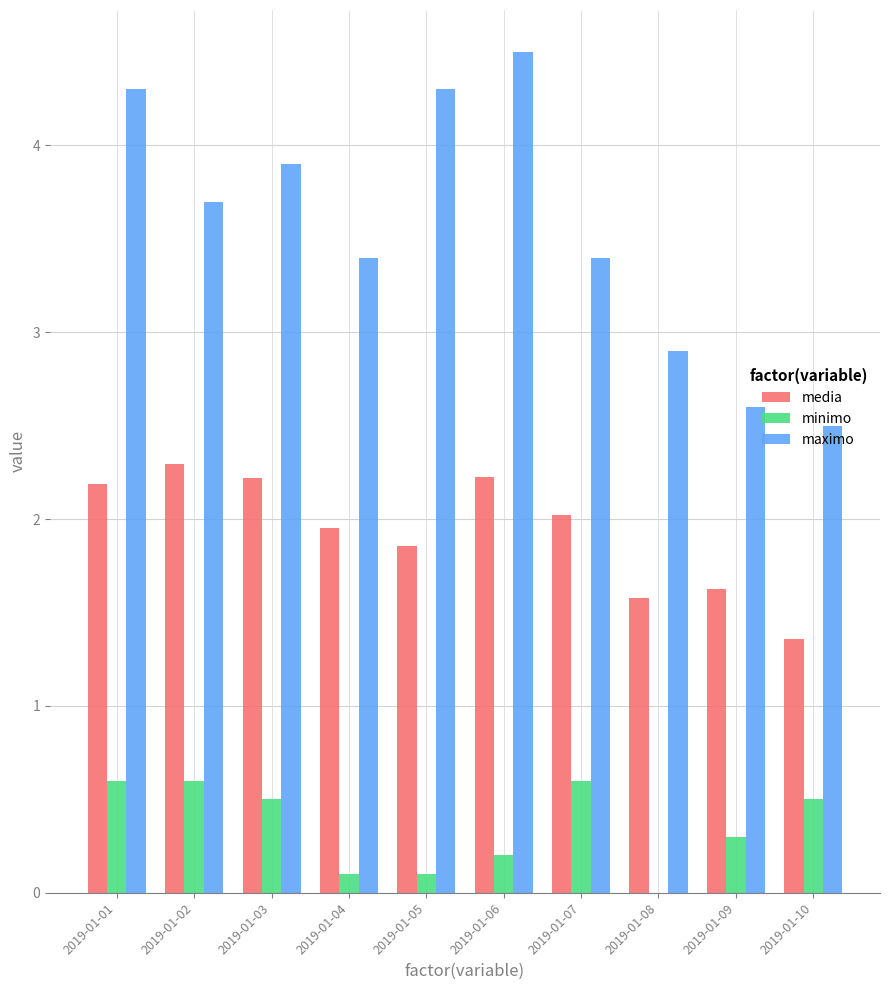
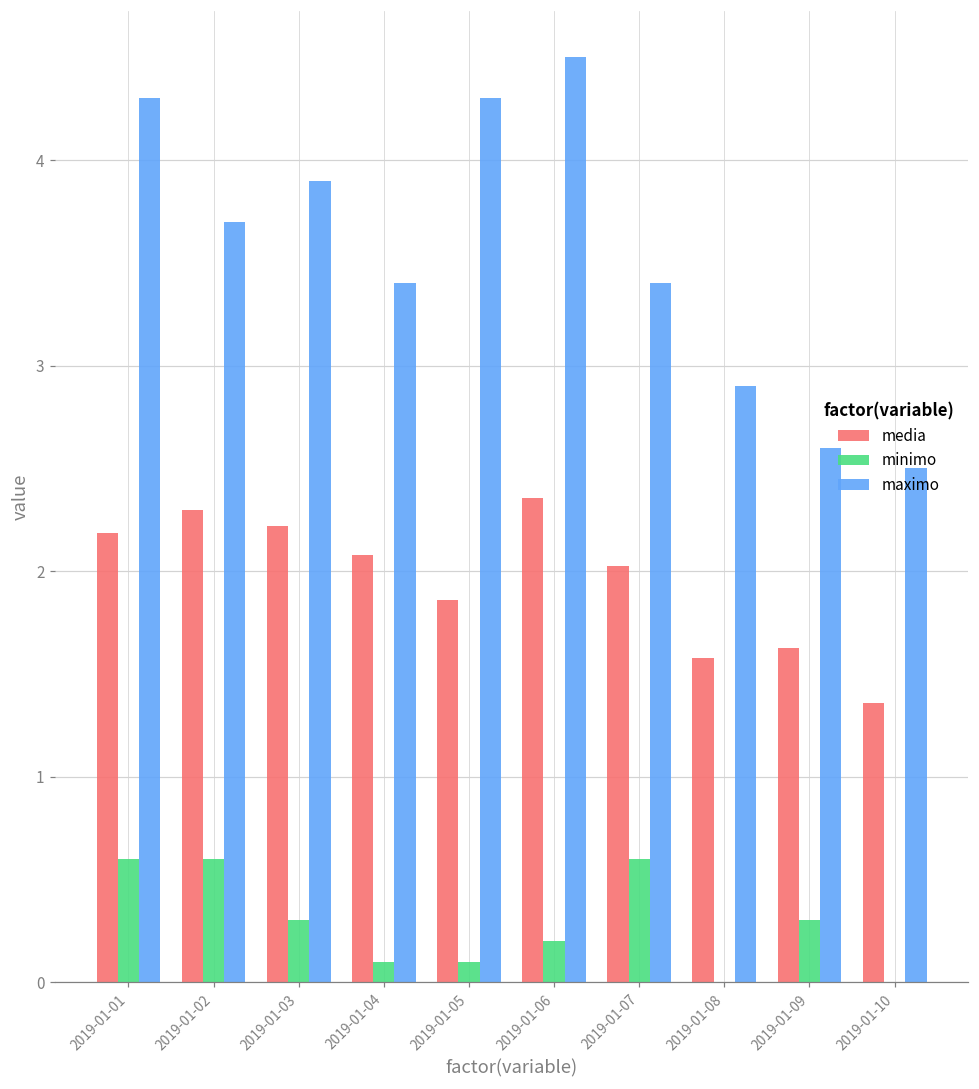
minimo, 2019-01-03: 0.5 -> 0.3
media, 2019-01-04: 1.95 -> 2.08
media, 2019-01-06: 2.23 -> 2.36
minimo, 2019-01-10: 0.5 -> 0.0
